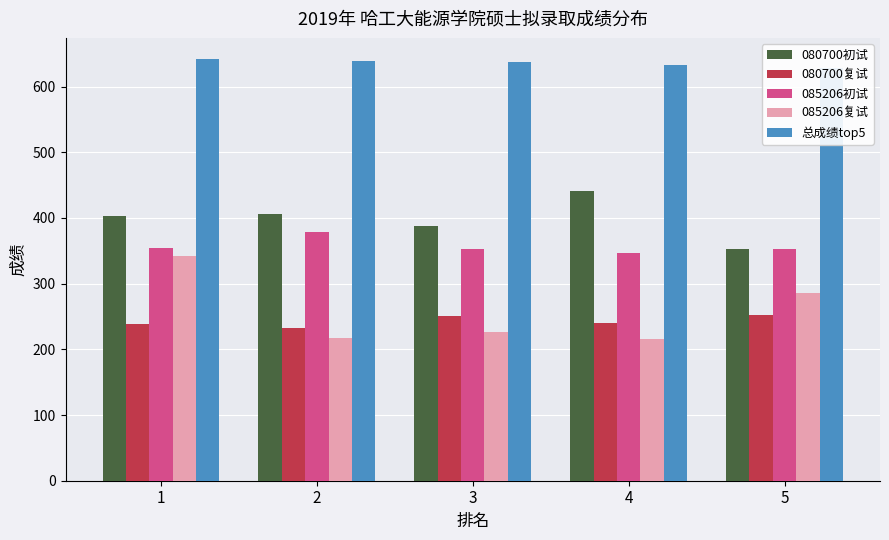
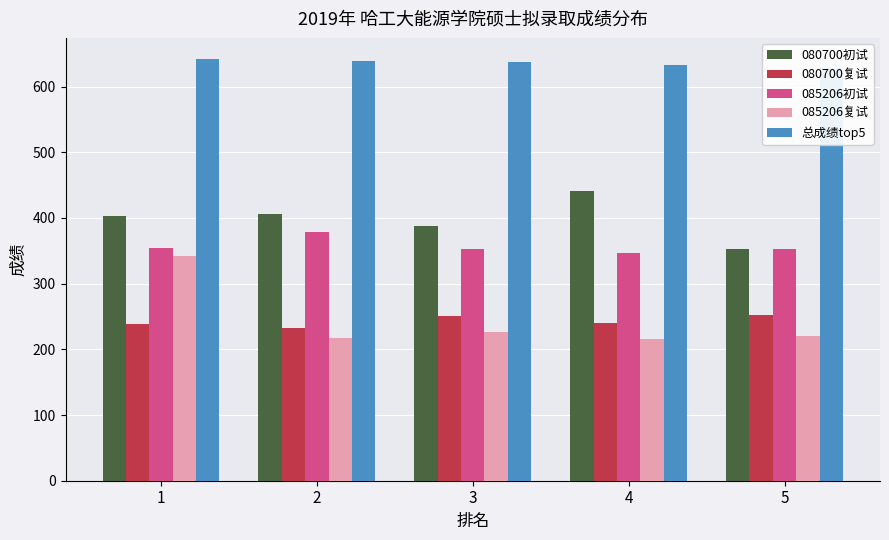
085206复试, 5: 290 -> 220
